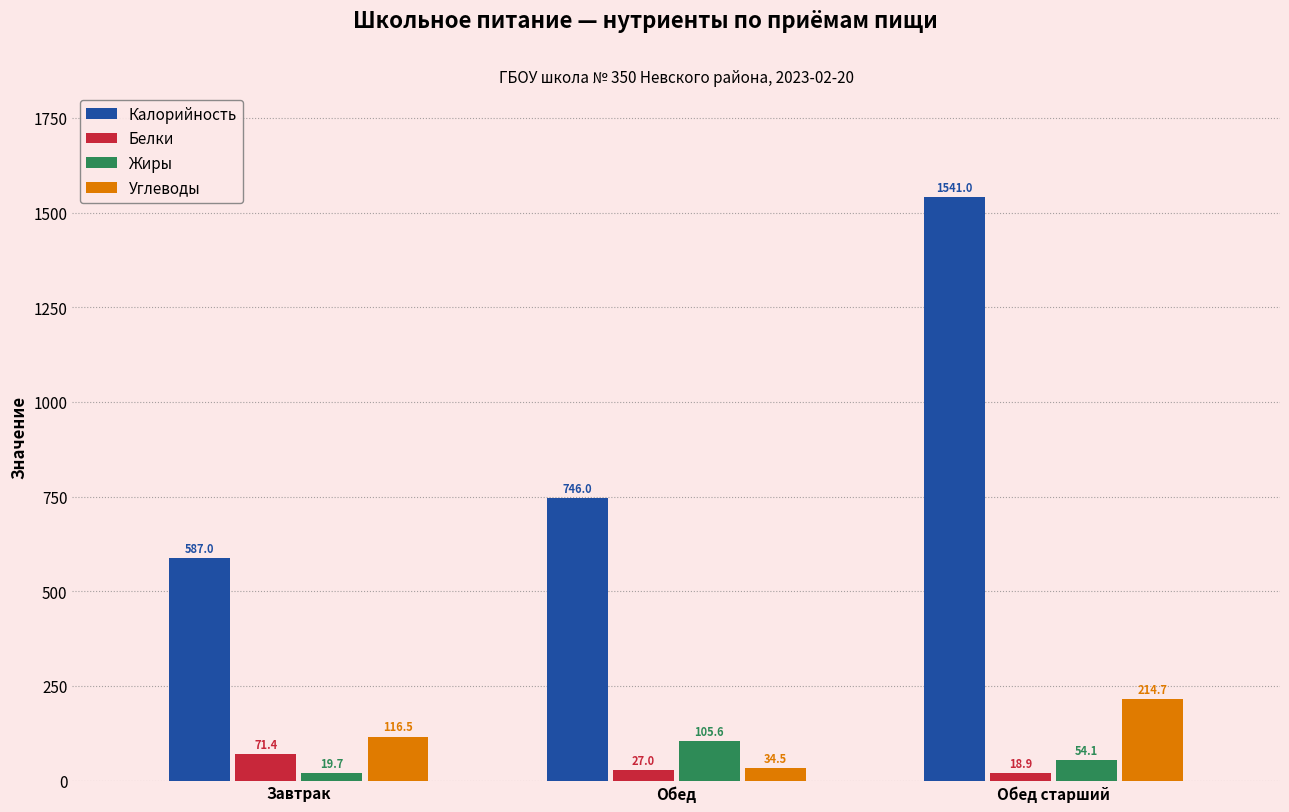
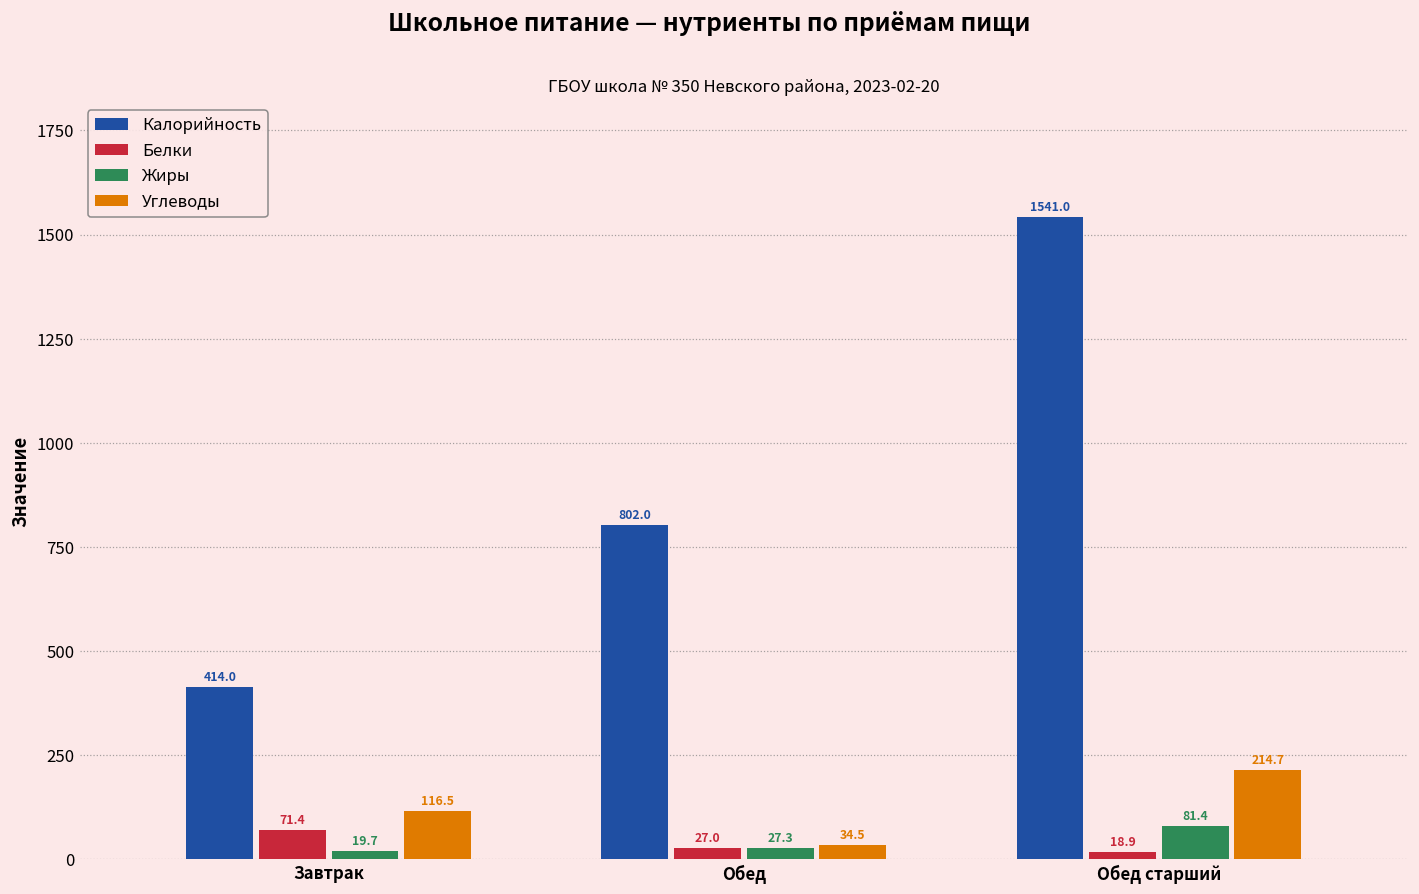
Калорийность, Завтрак: 587.0 -> 414.0
Калорийность, Обед: 746.0 -> 802.0
Жиры, Обед: 105.6 -> 27.3
Жиры, Обед старший: 54.1 -> 81.4
